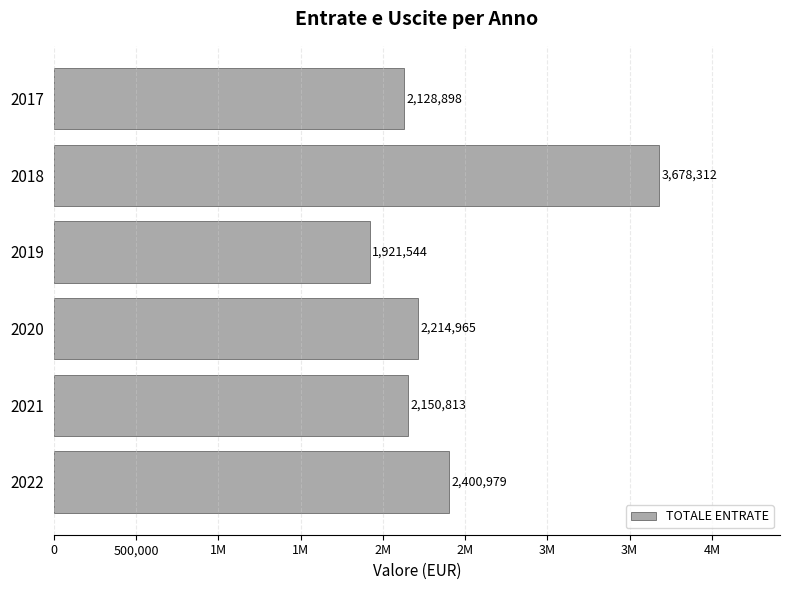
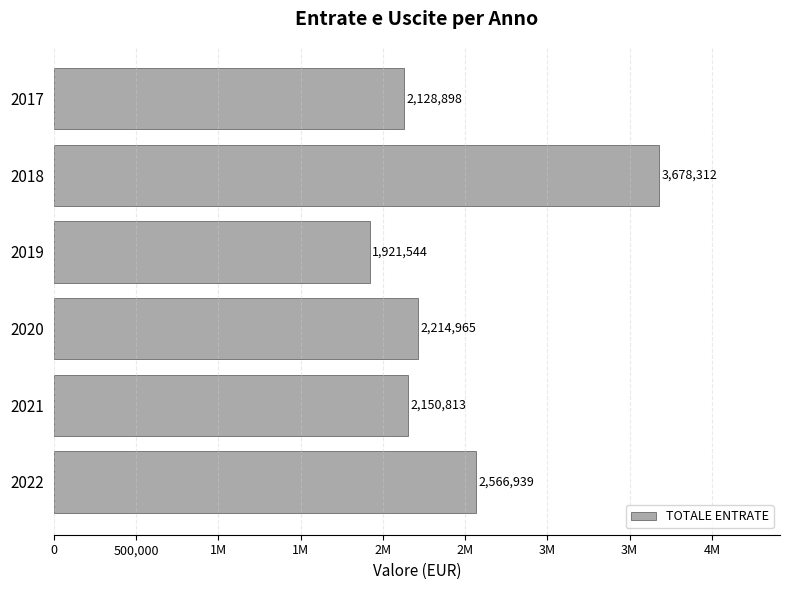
2022: 2,400,979 -> 2,566,939
